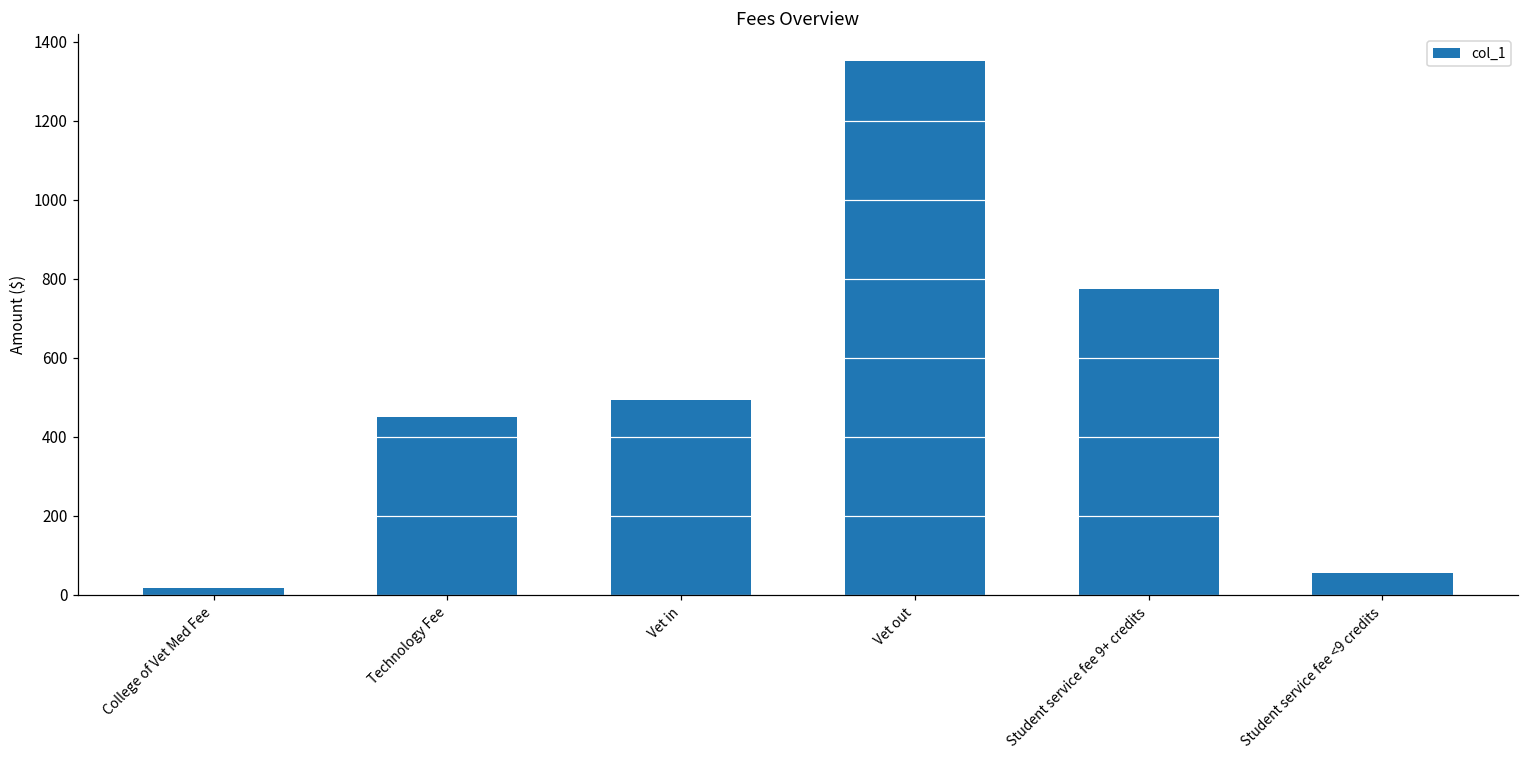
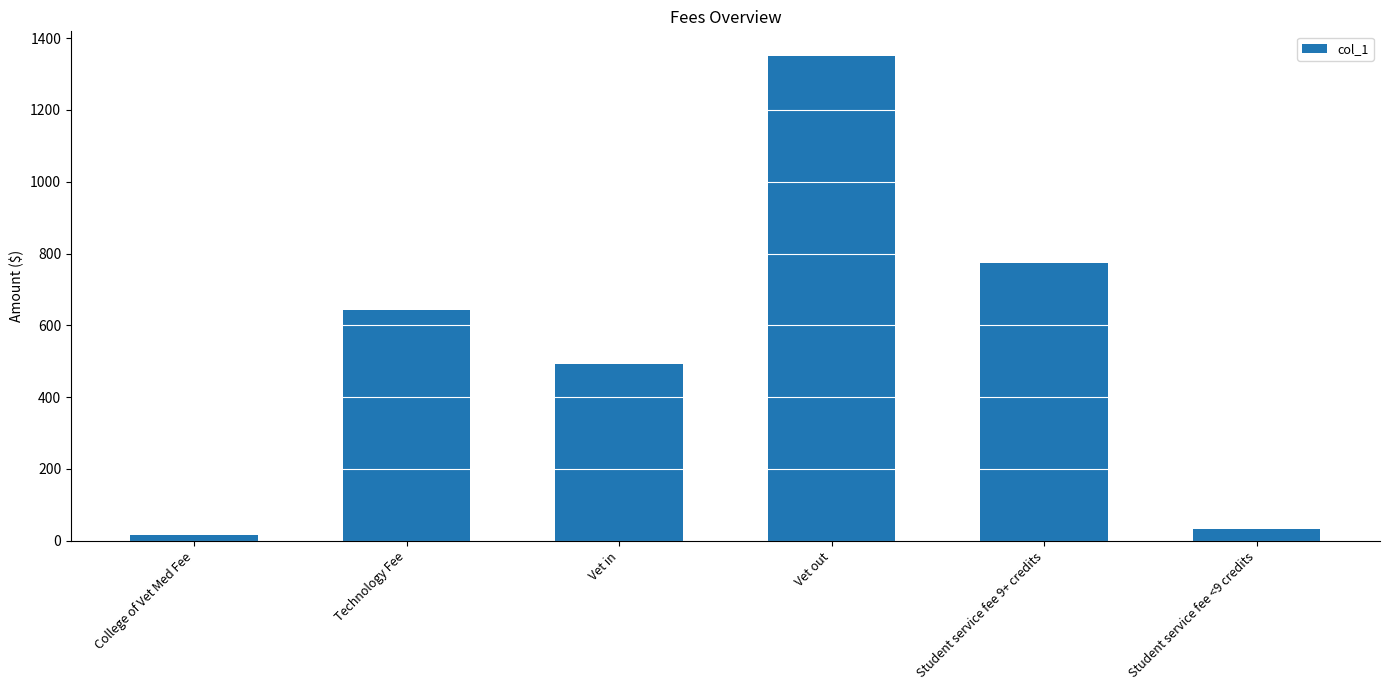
Technology Fee: 450 -> 640
Student service fee <9 credits: 50 -> 30
